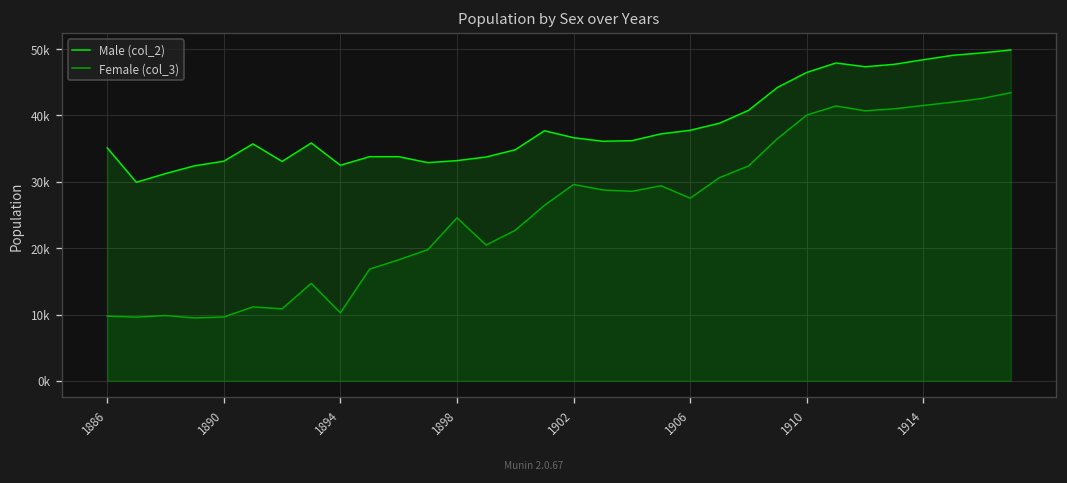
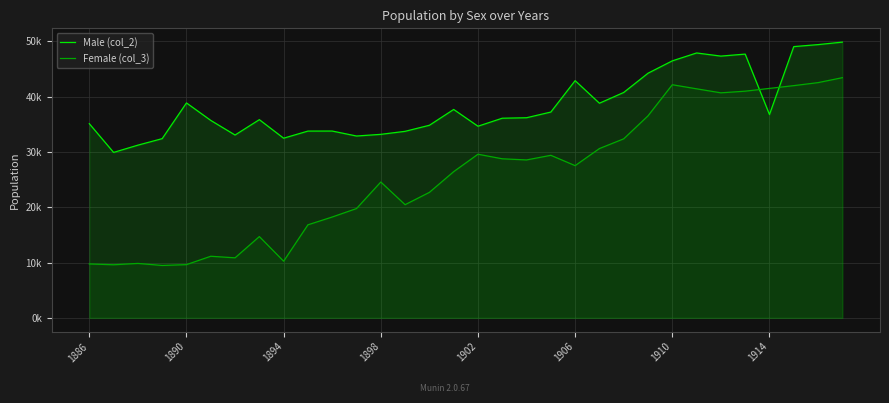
Male (col_2), 1890: 33000 -> 39000
Male (col_2), 1902: 37000 -> 35000
Male (col_2), 1906: 38000 -> 43000
Female (col_3), 1910: 40000 -> 42000
Male (col_2), 1914: 48000 -> 37000
